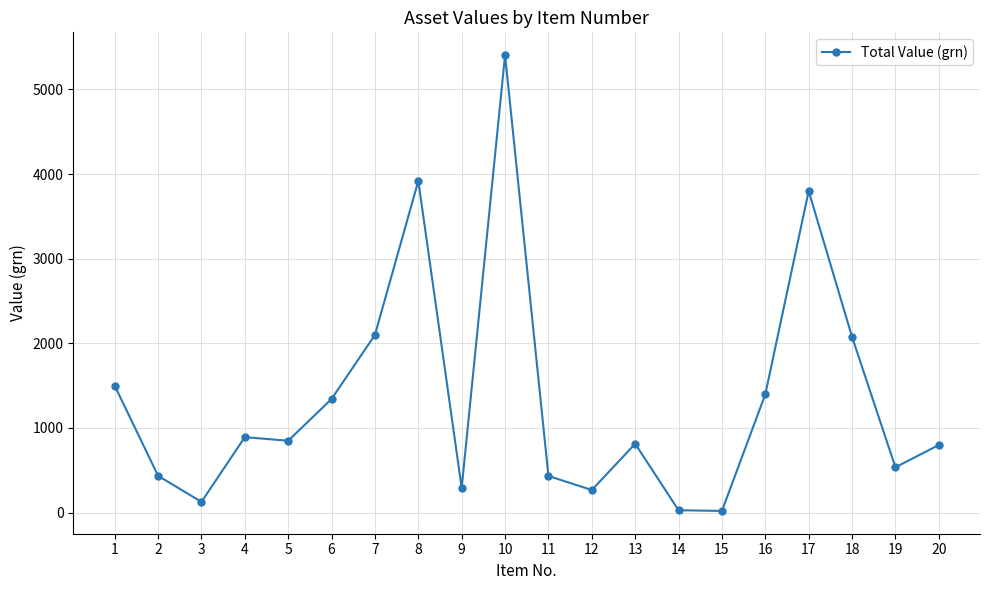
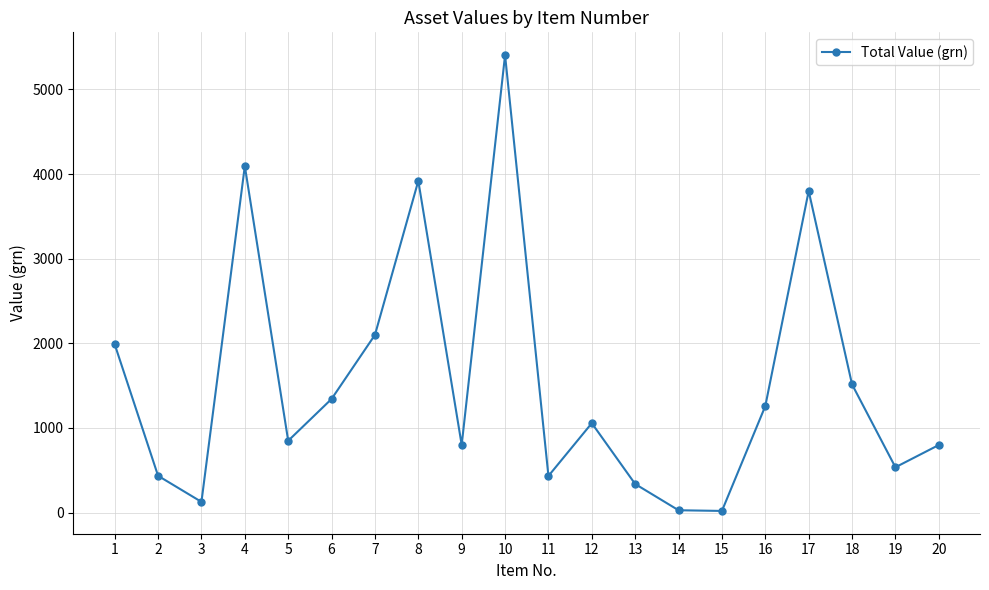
1: 1500 -> 2000
4: 900 -> 4100
9: 300 -> 800
12: 300 -> 1100
13: 800 -> 300
16: 1400 -> 1300
18: 2100 -> 1500
